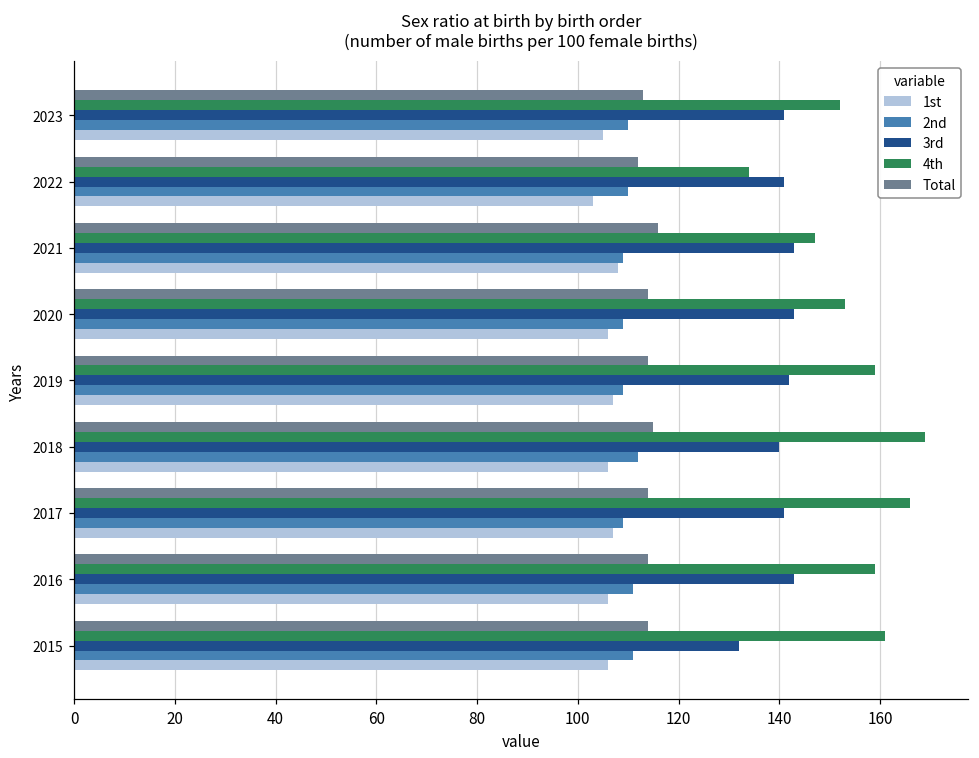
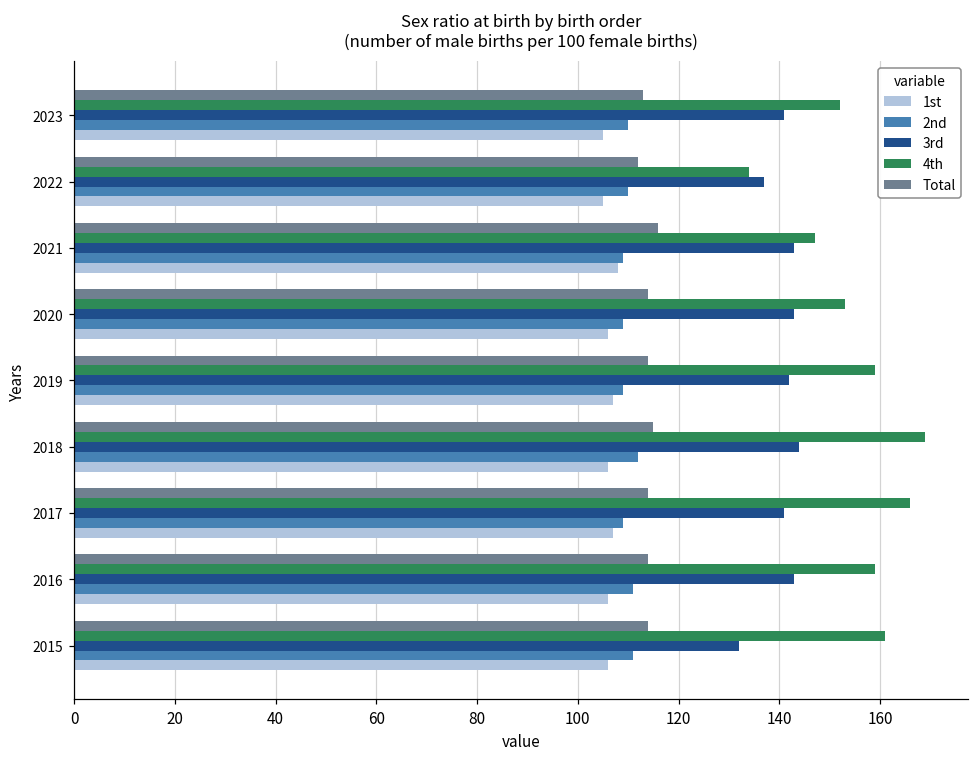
3rd, 2022: 141 -> 137
1st, 2022: 103 -> 105
3rd, 2018: 140 -> 144
